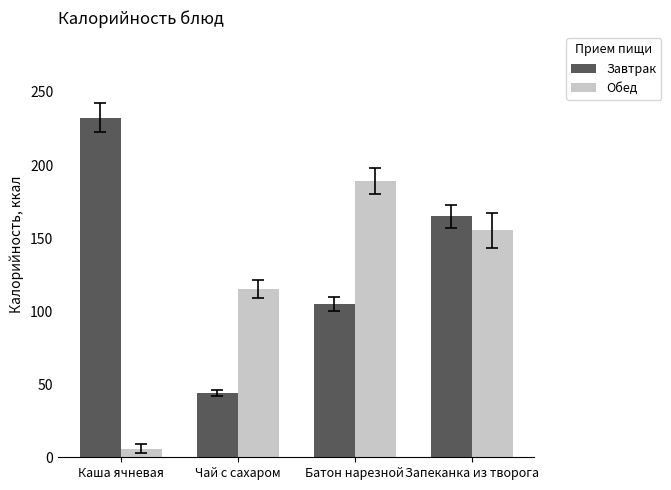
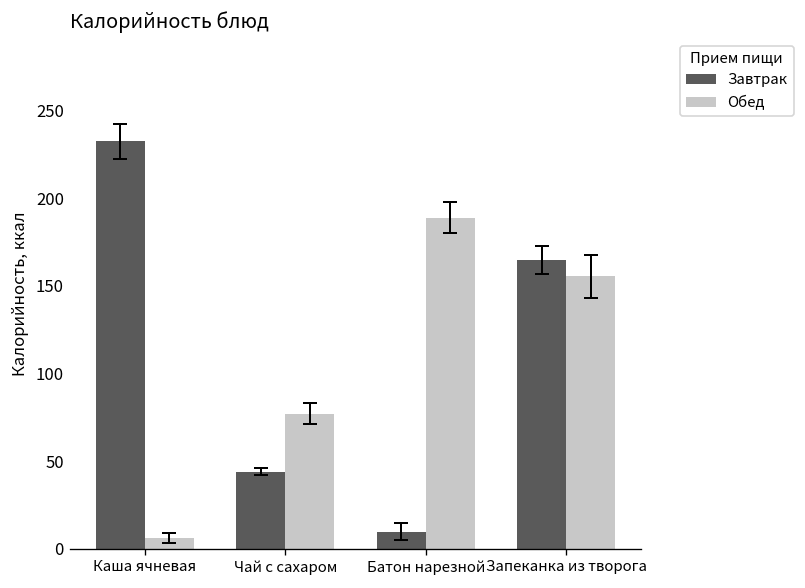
Обед, Чай с сахаром: 115 -> 77
Завтрак, Батон нарезной: 105 -> 10
